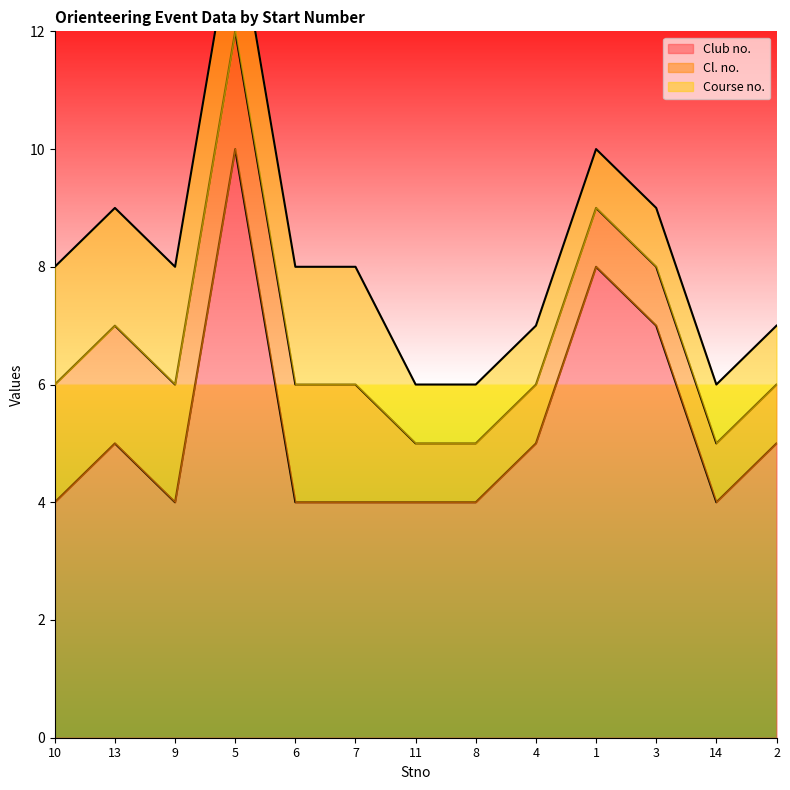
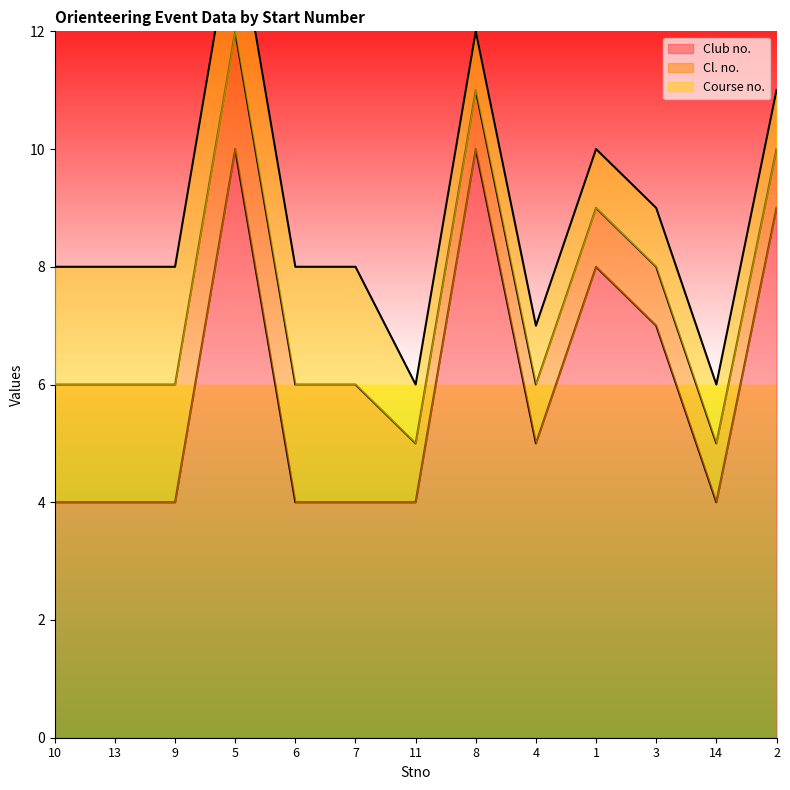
Club no., 13: 5 -> 4
Club no., 8: 4 -> 10
Club no., 2: 5 -> 9
